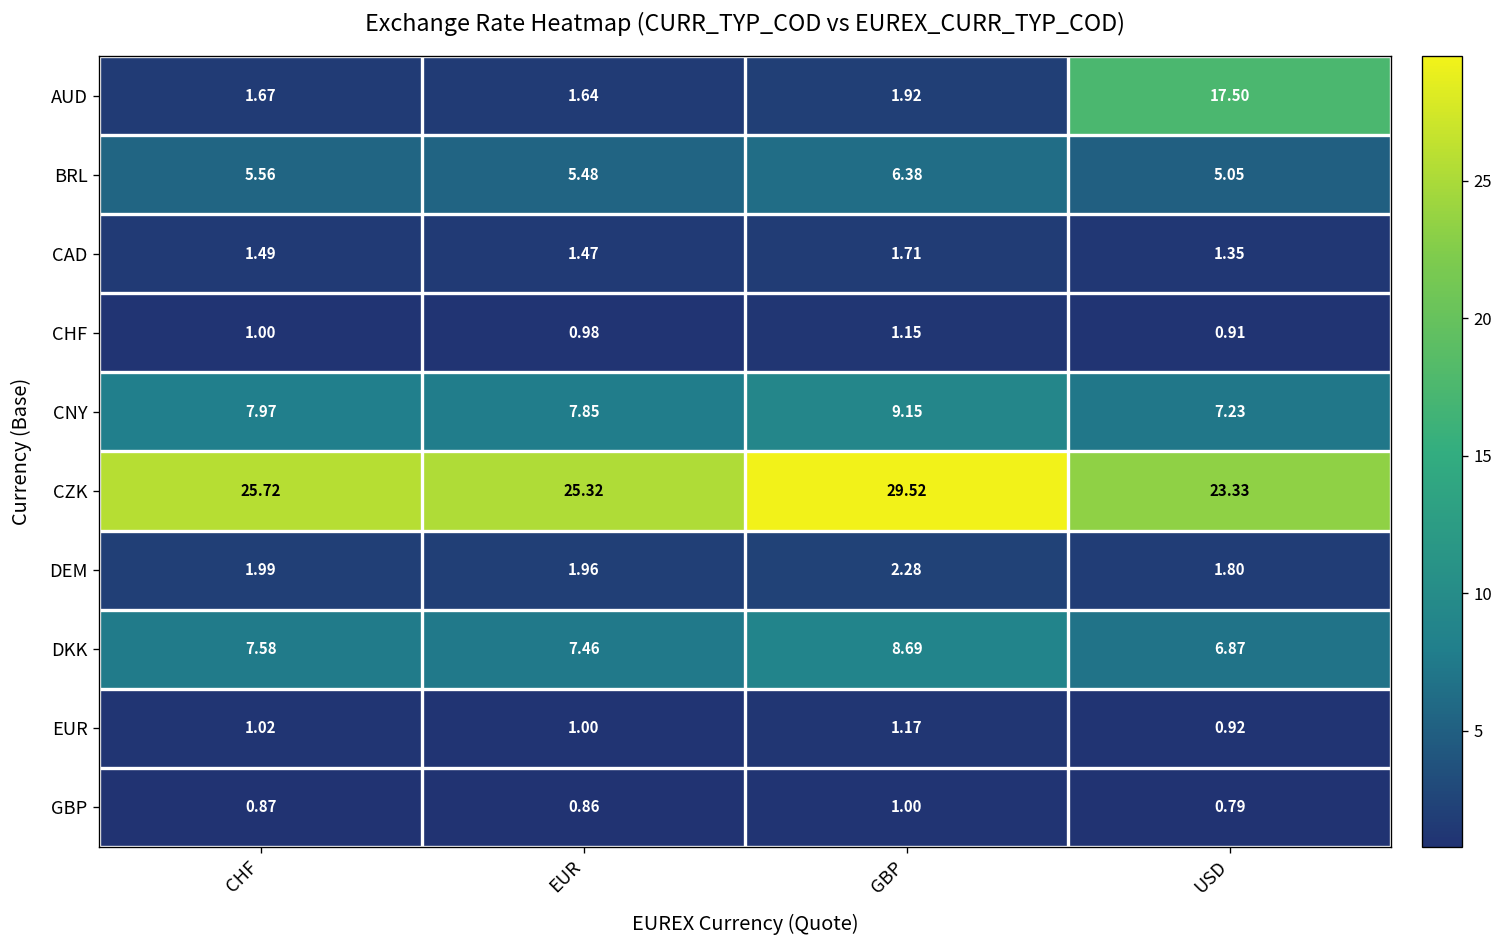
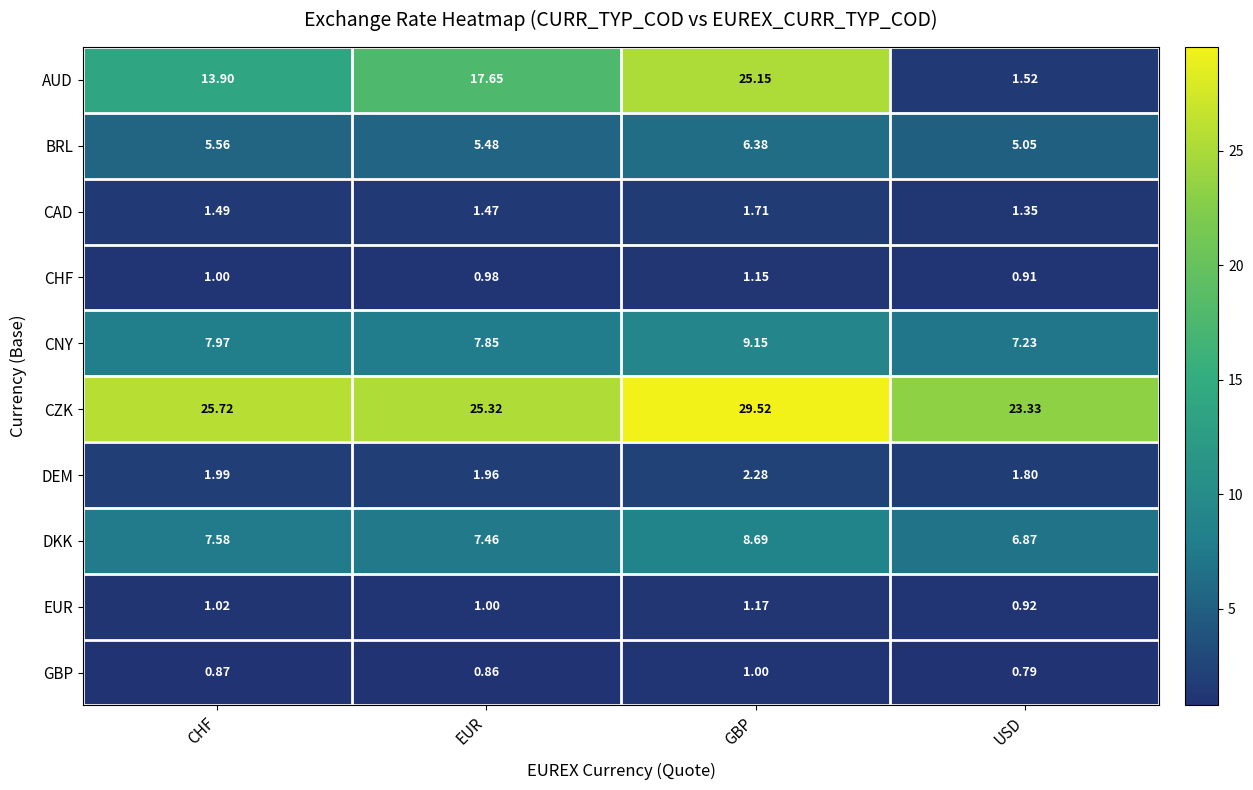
AUD, CHF: 1.67 -> 13.90
AUD, EUR: 1.64 -> 17.65
AUD, GBP: 1.92 -> 25.15
AUD, USD: 17.50 -> 1.52
